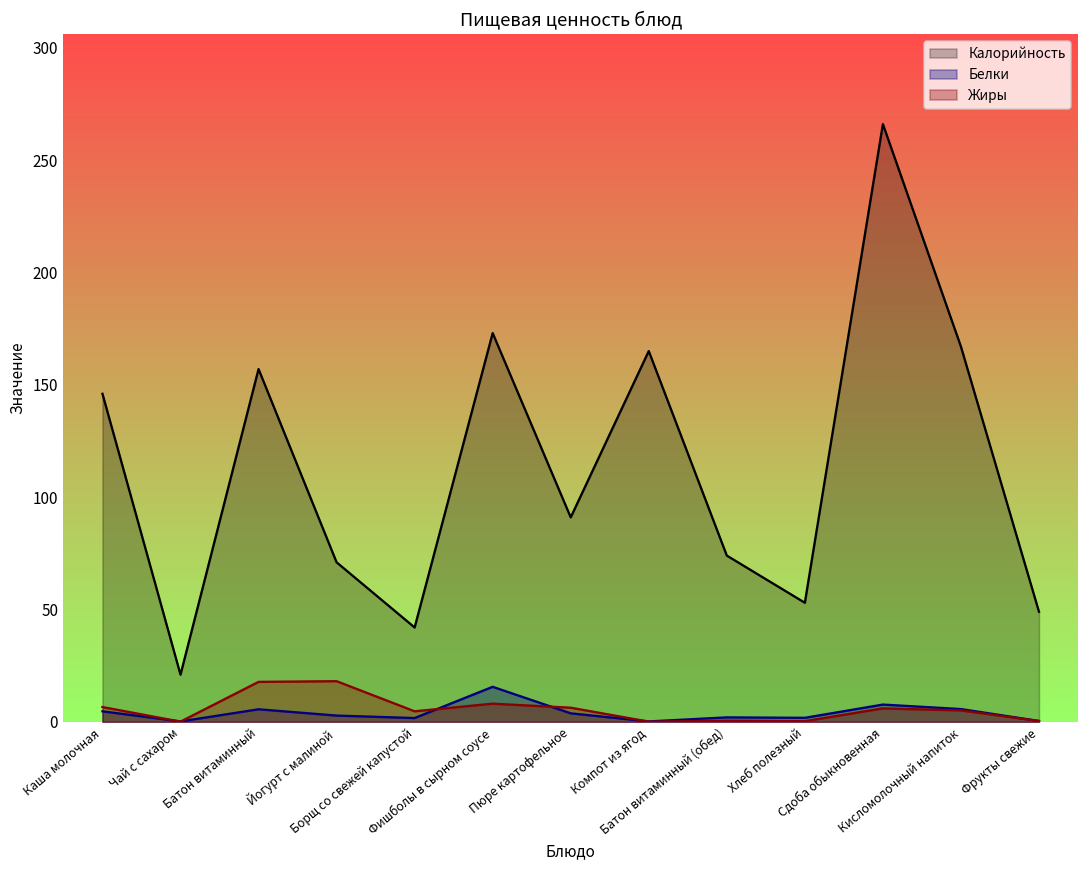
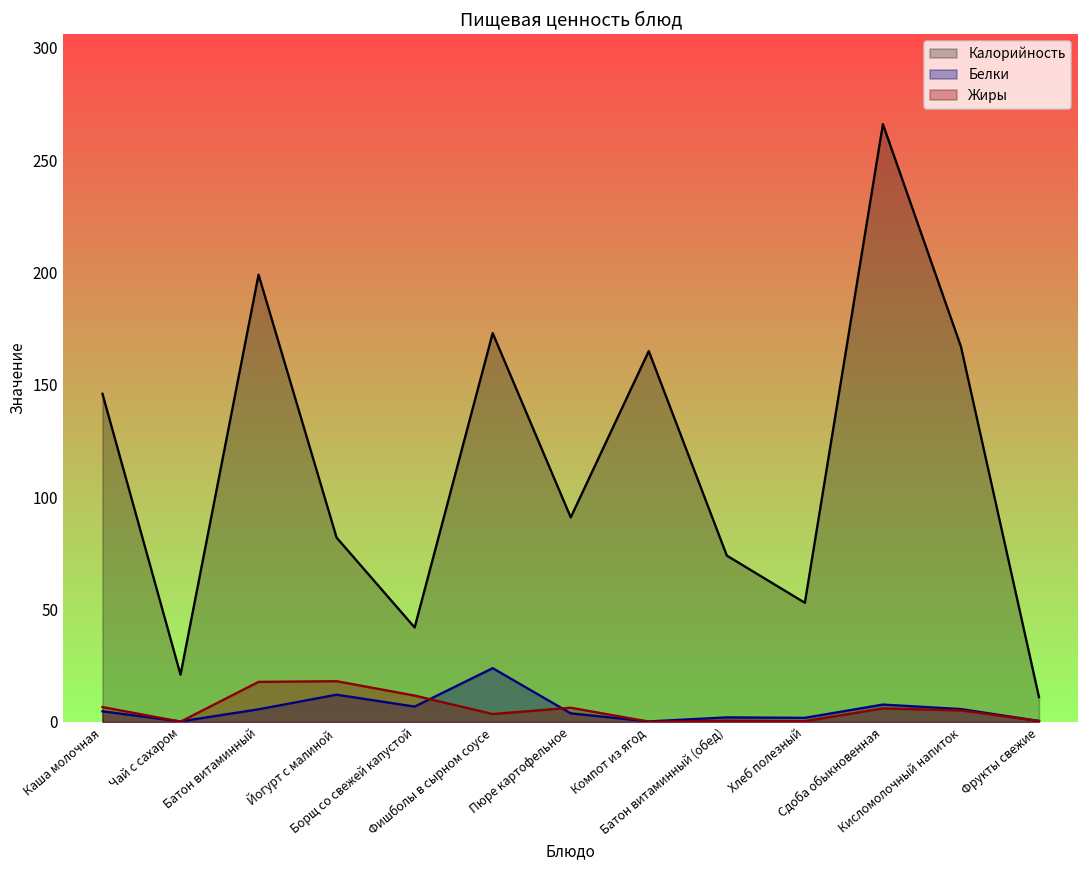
Калорийность, Батон витаминный: 157 -> 199
Калорийность, Йогурт с малиной: 71 -> 82
Белки, Йогурт с малиной: 3 -> 12
Белки, Борщ со свежей капустой: 2 -> 7
Жиры, Борщ со свежей капустой: 5 -> 12
Белки, Фишболы в сырном соусе: 16 -> 24
Жиры, Фишболы в сырном соусе: 8 -> 4
Калорийность, Фрукты свежие: 49 -> 11
